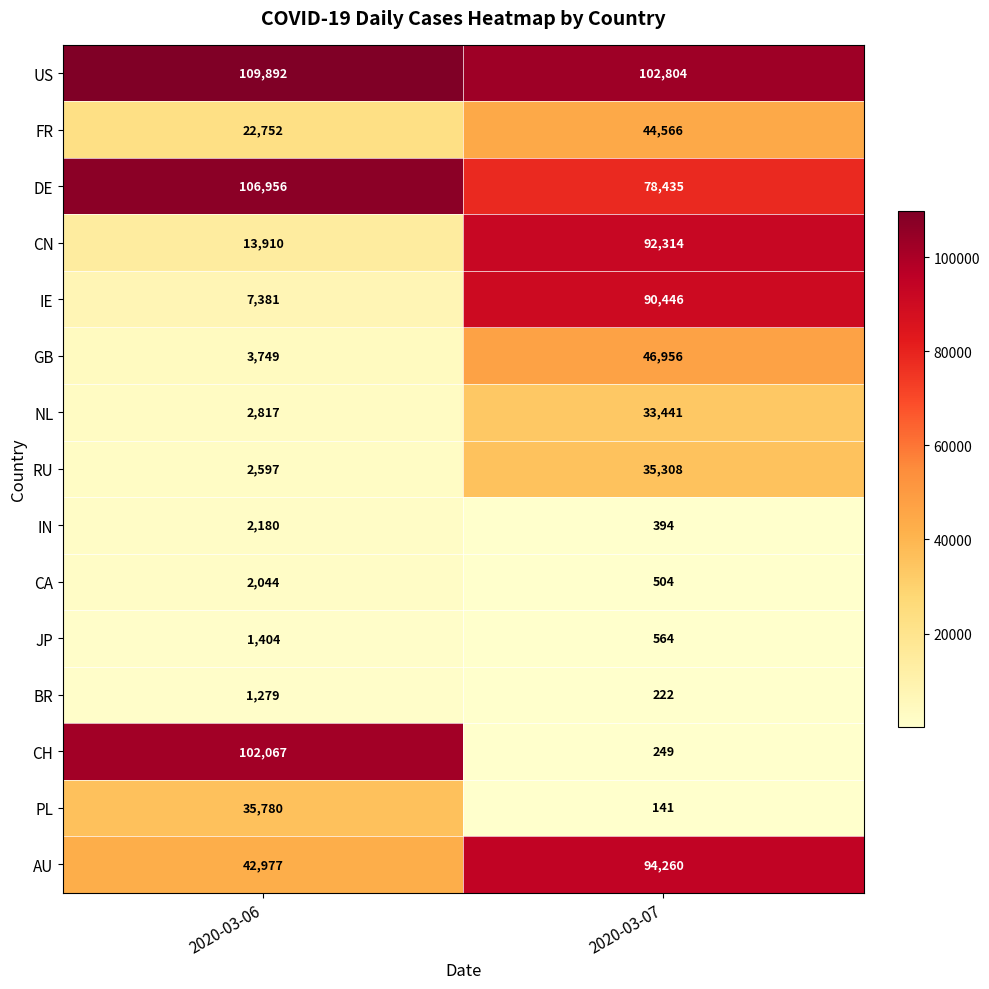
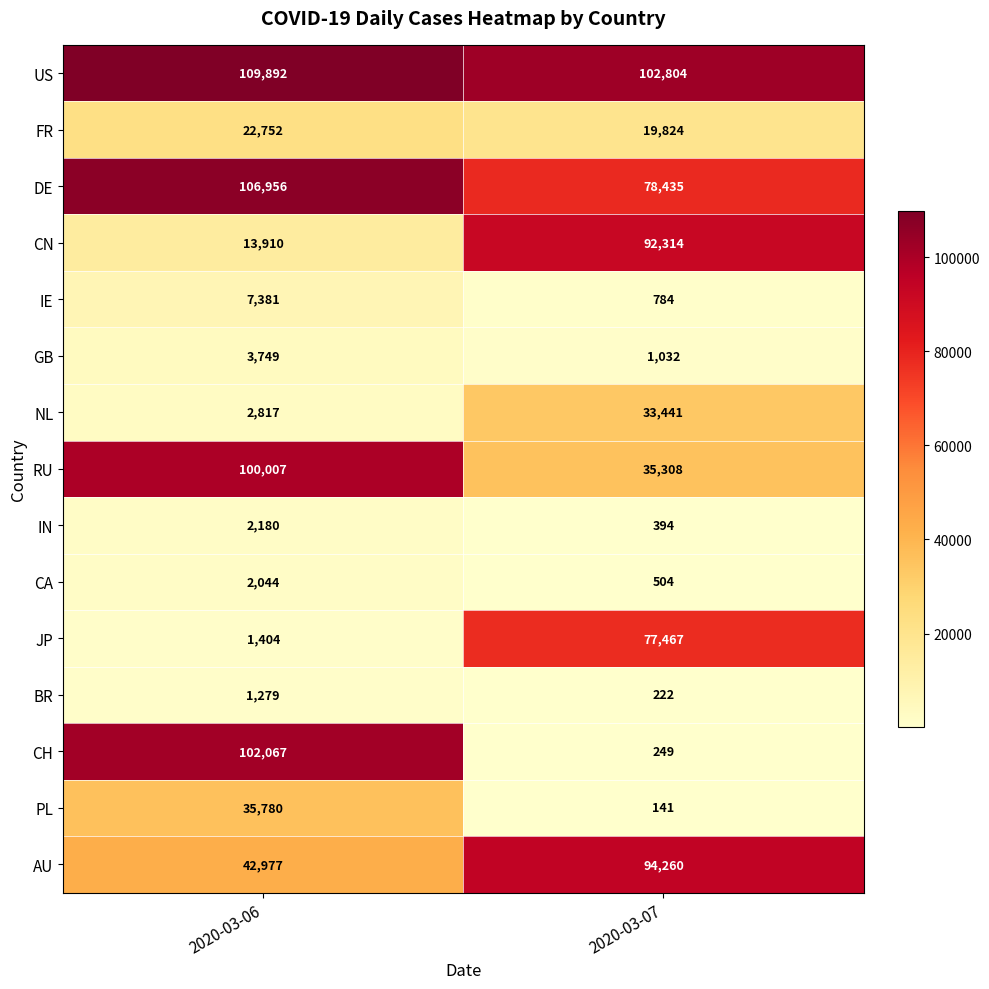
FR, 2020-03-07: 44,566 -> 19,824
IE, 2020-03-07: 90,446 -> 784
GB, 2020-03-07: 46,956 -> 1,032
RU, 2020-03-06: 2,597 -> 100,007
JP, 2020-03-07: 564 -> 77,467
